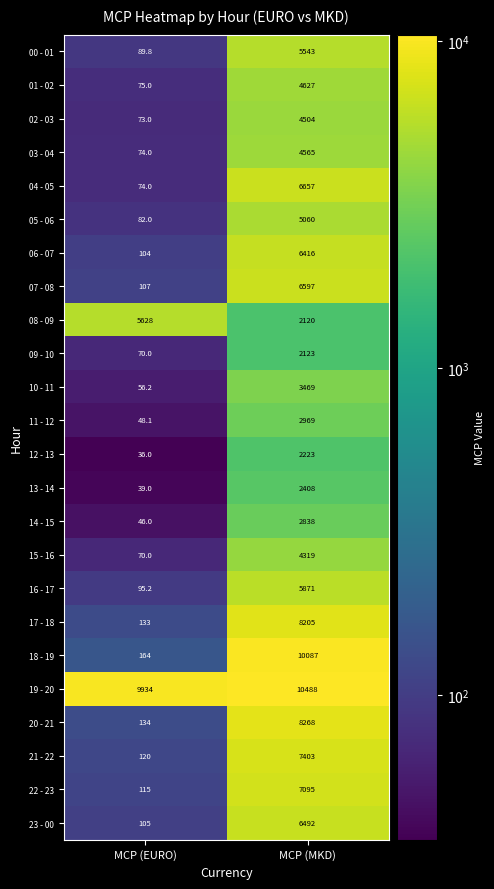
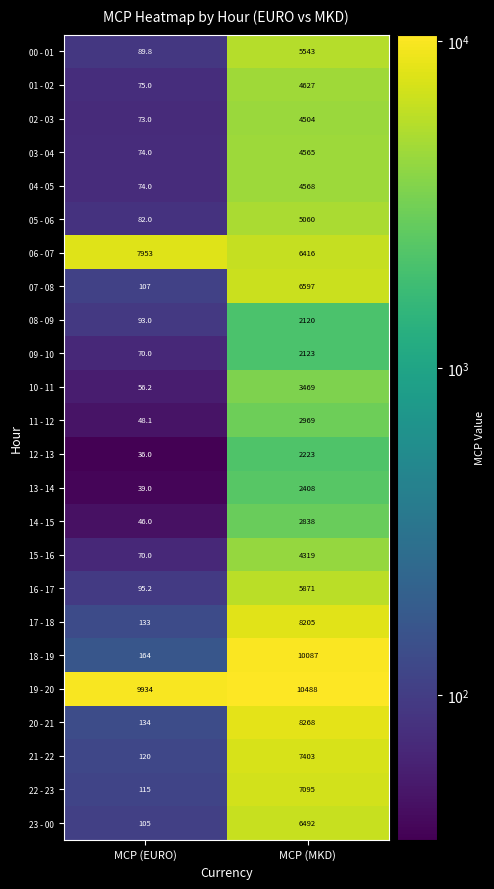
04 - 05, MCP (MKD): 6657 -> 4568
06 - 07, MCP (EURO): 104 -> 7953
08 - 09, MCP (EURO): 5628 -> 93.0
